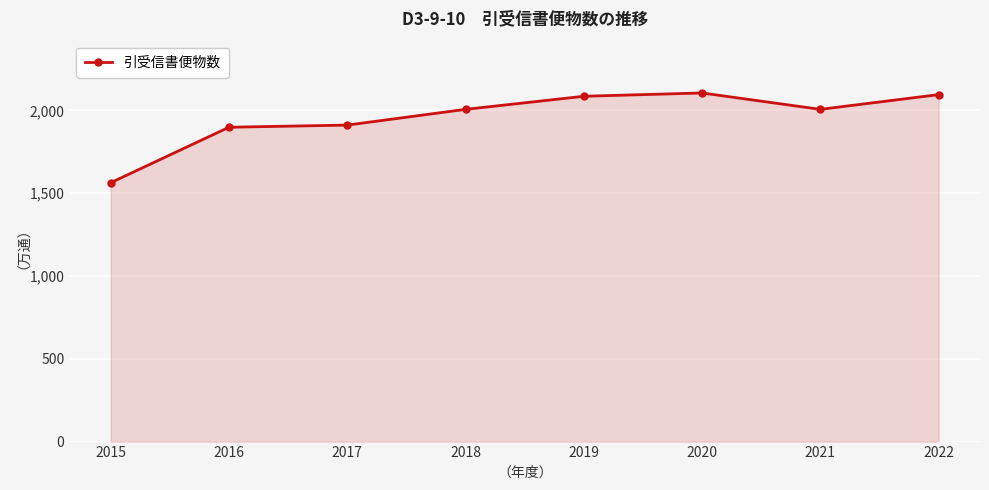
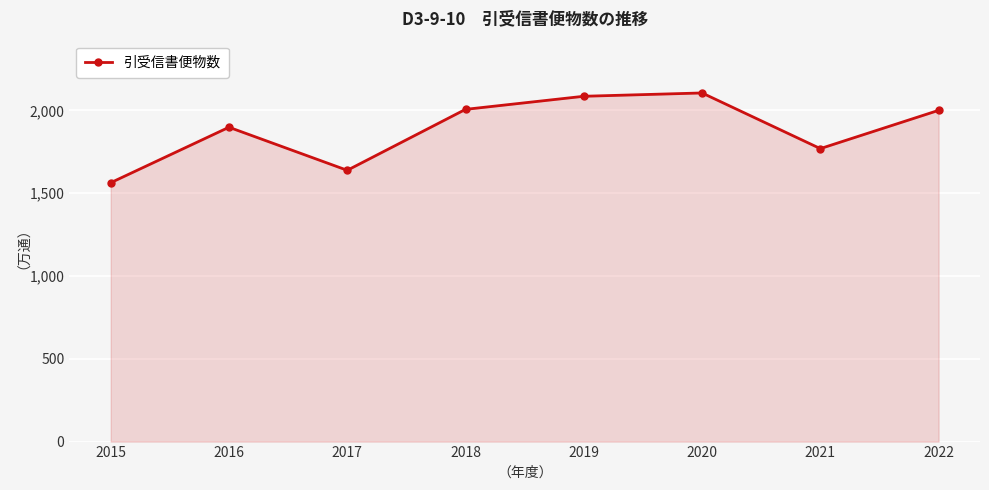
2017: 1,910 -> 1,640
2021: 2,010 -> 1,770
2022: 2,100 -> 2,000
